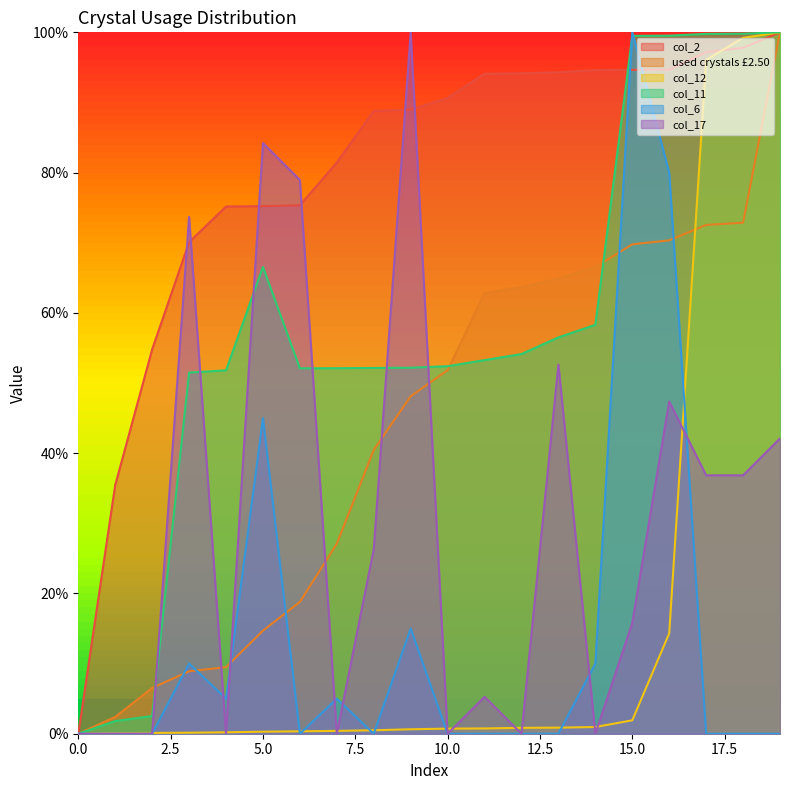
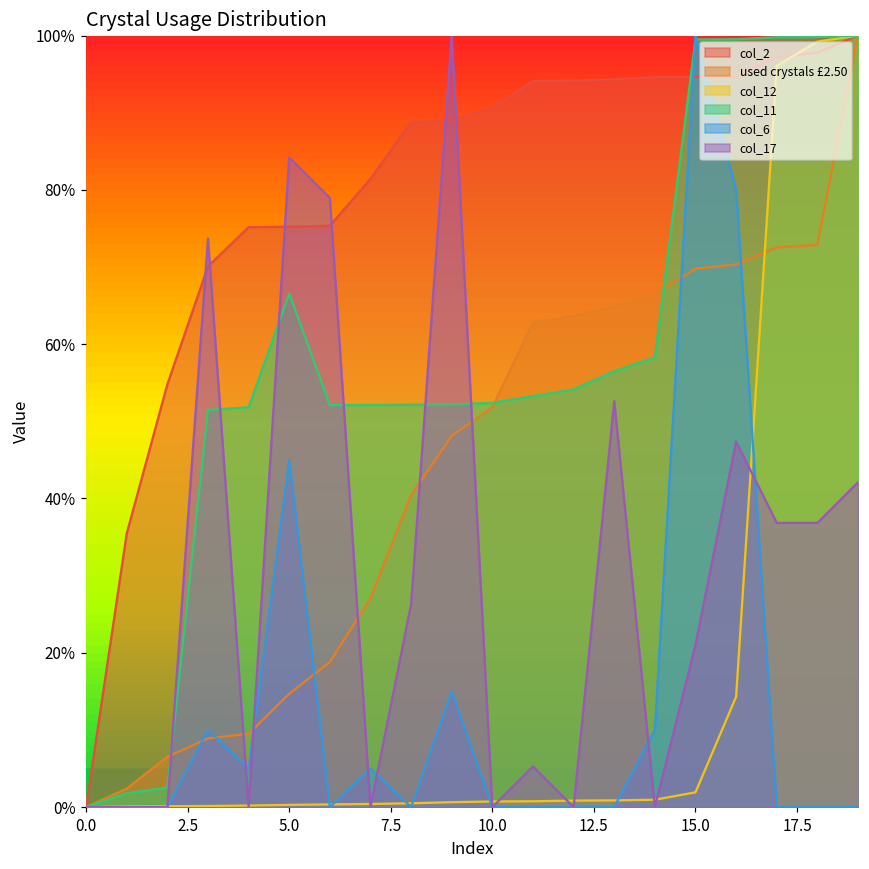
col_17, 15.0: 16% -> 21%
